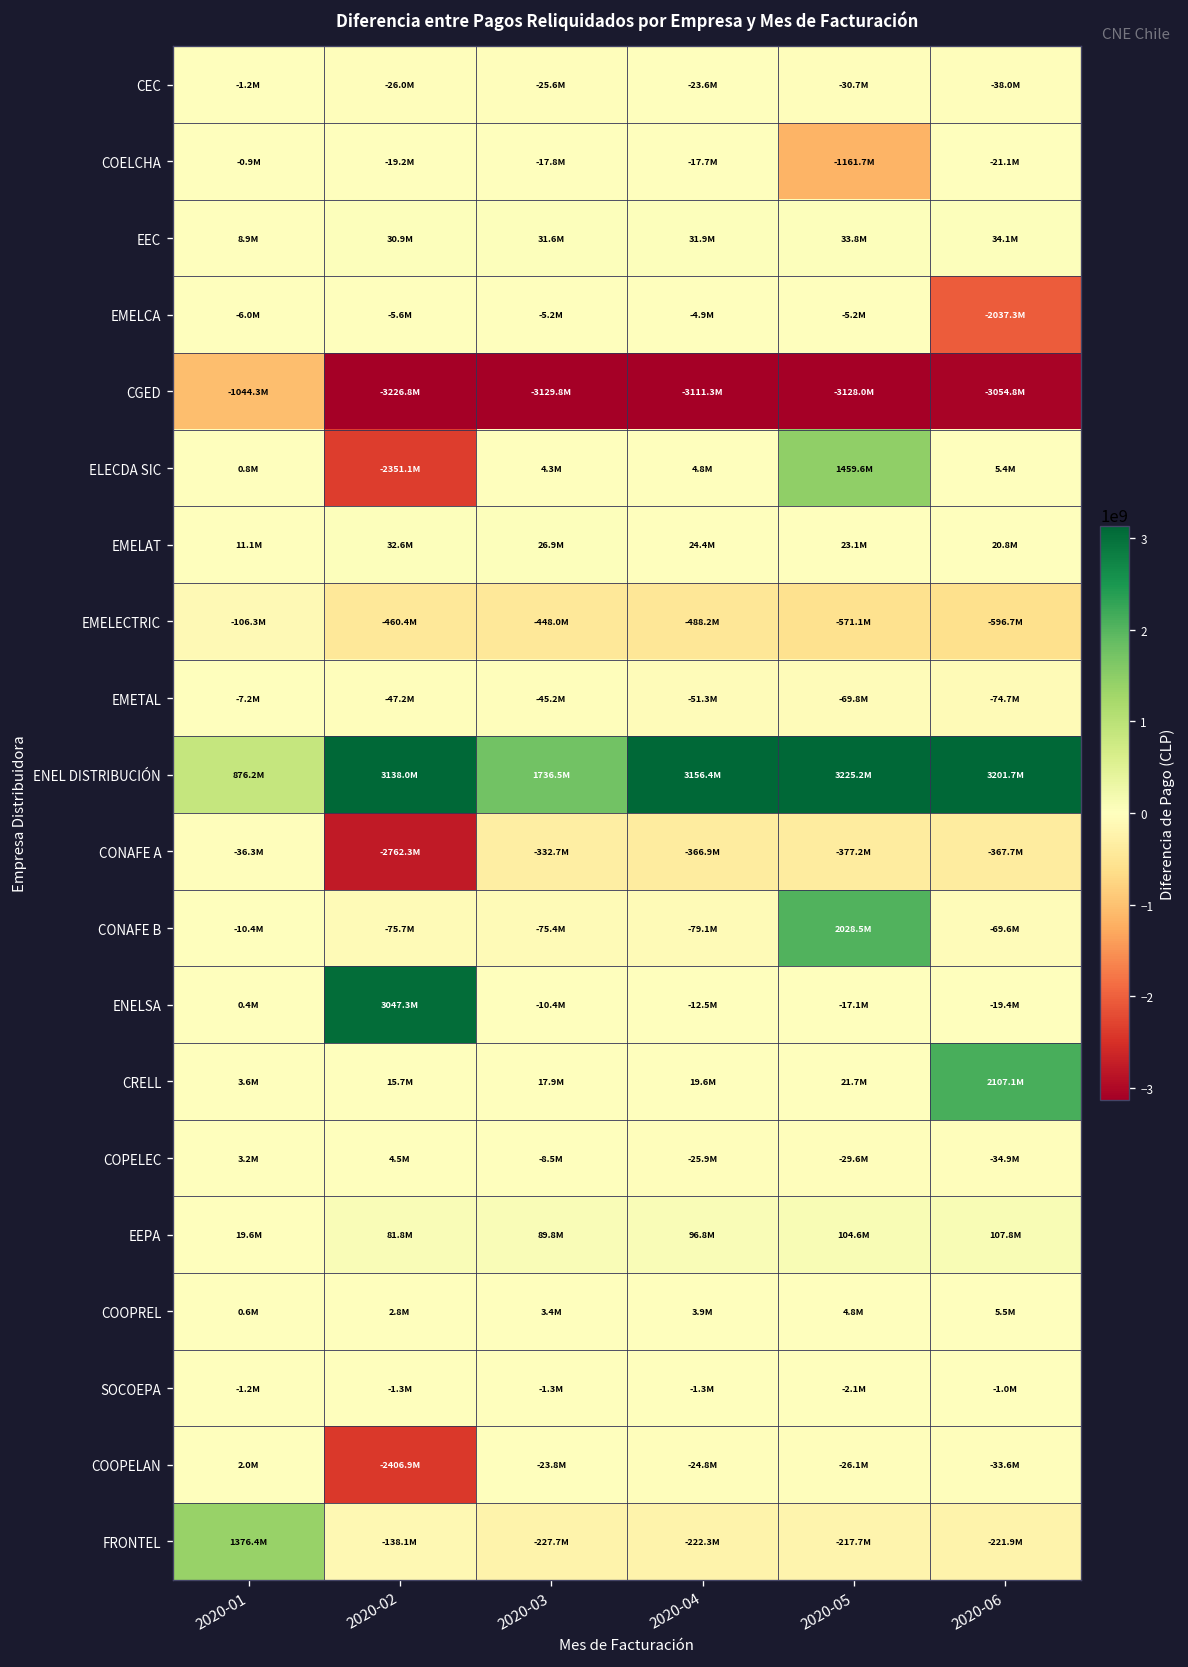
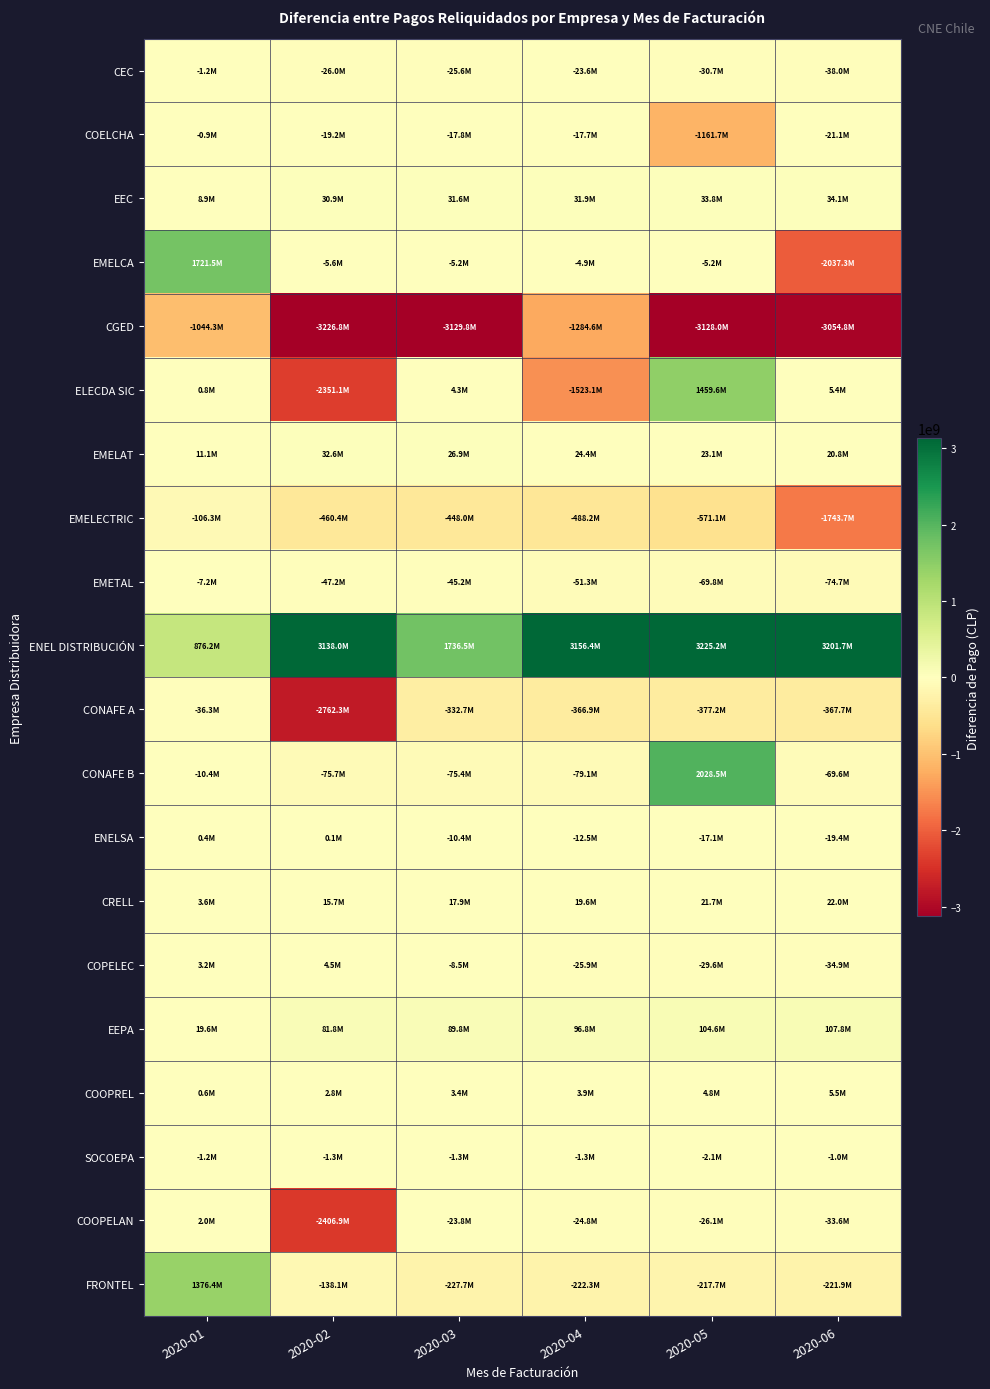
EMELCA, 2020-01: -6.0M -> 1721.5M
CGED, 2020-04: -3111.3M -> -1284.6M
ELECDA SIC, 2020-04: 4.8M -> -1523.1M
EMELECTRIC, 2020-06: -596.7M -> -1743.7M
ENELSA, 2020-02: 3047.3M -> 0.1M
CRELL, 2020-06: 2107.1M -> 22.0M
